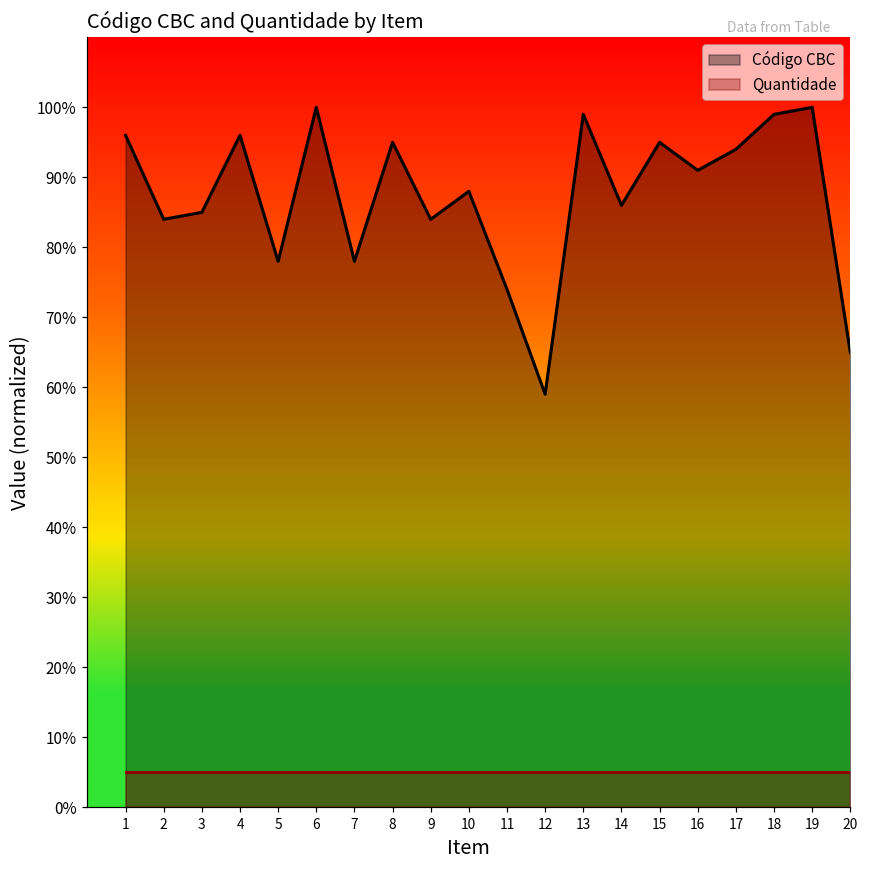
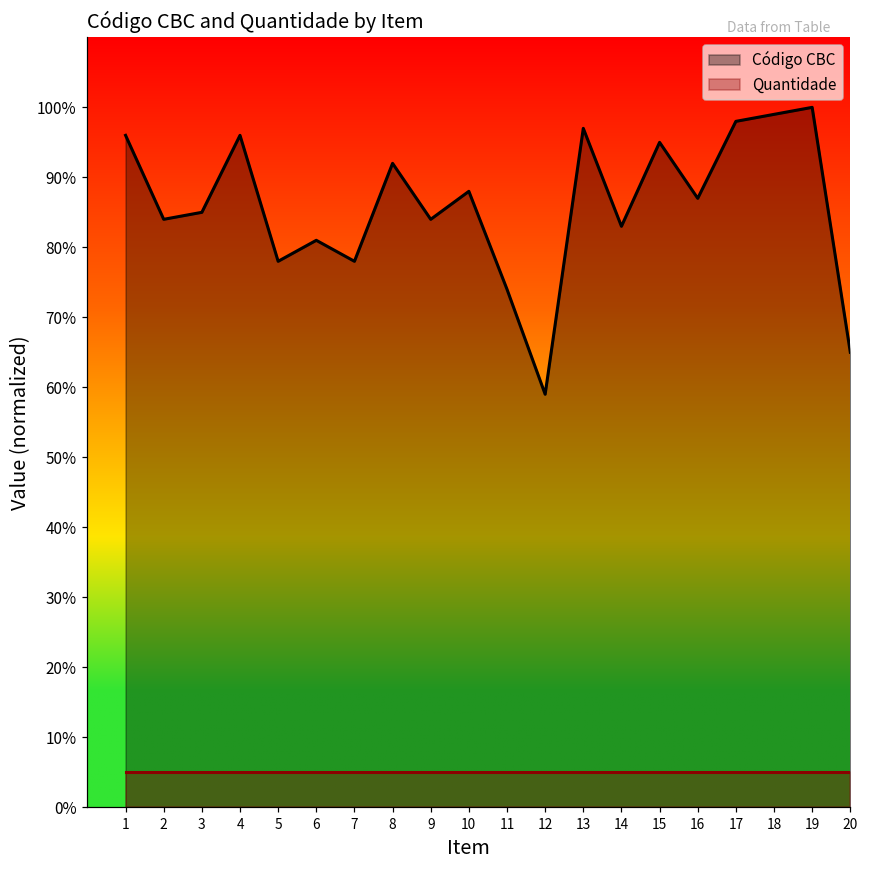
Código CBC, 6: 100% -> 81%
Código CBC, 8: 95% -> 92%
Código CBC, 13: 99% -> 97%
Código CBC, 14: 86% -> 83%
Código CBC, 16: 91% -> 87%
Código CBC, 17: 94% -> 98%
